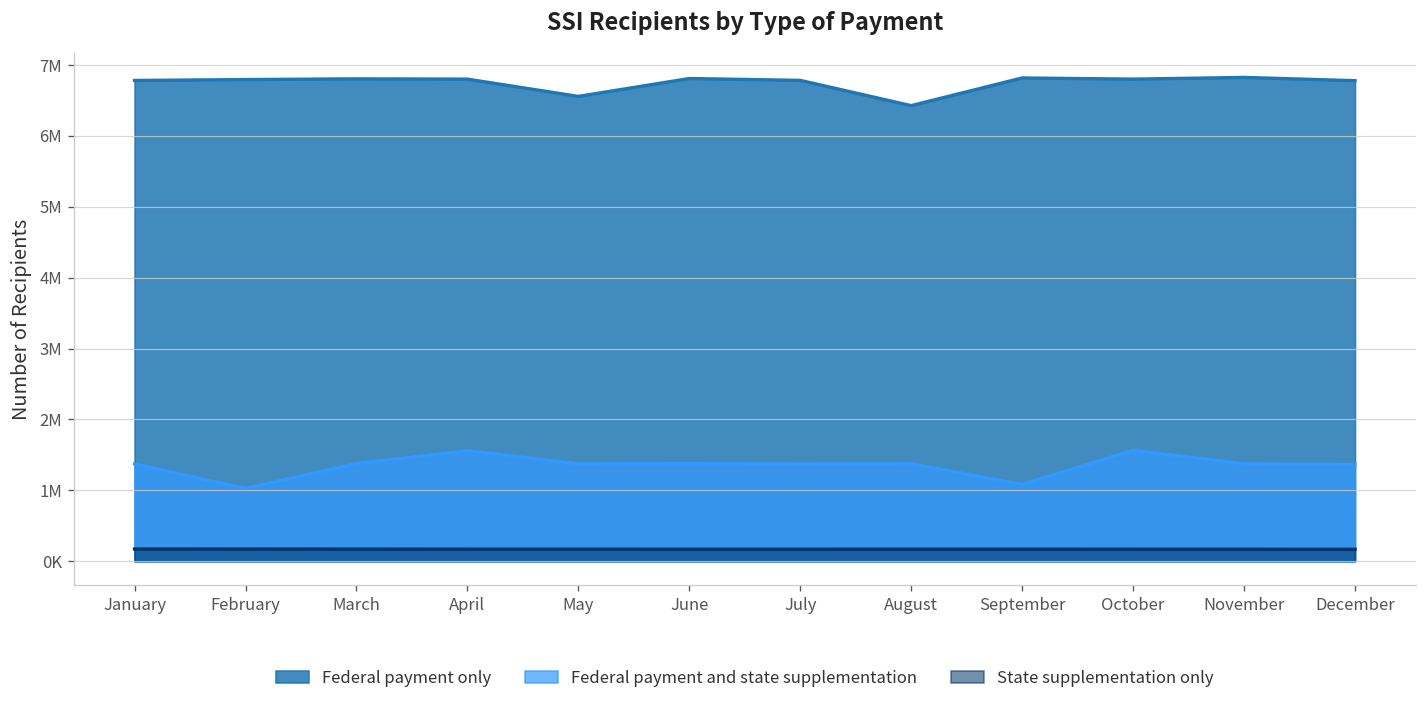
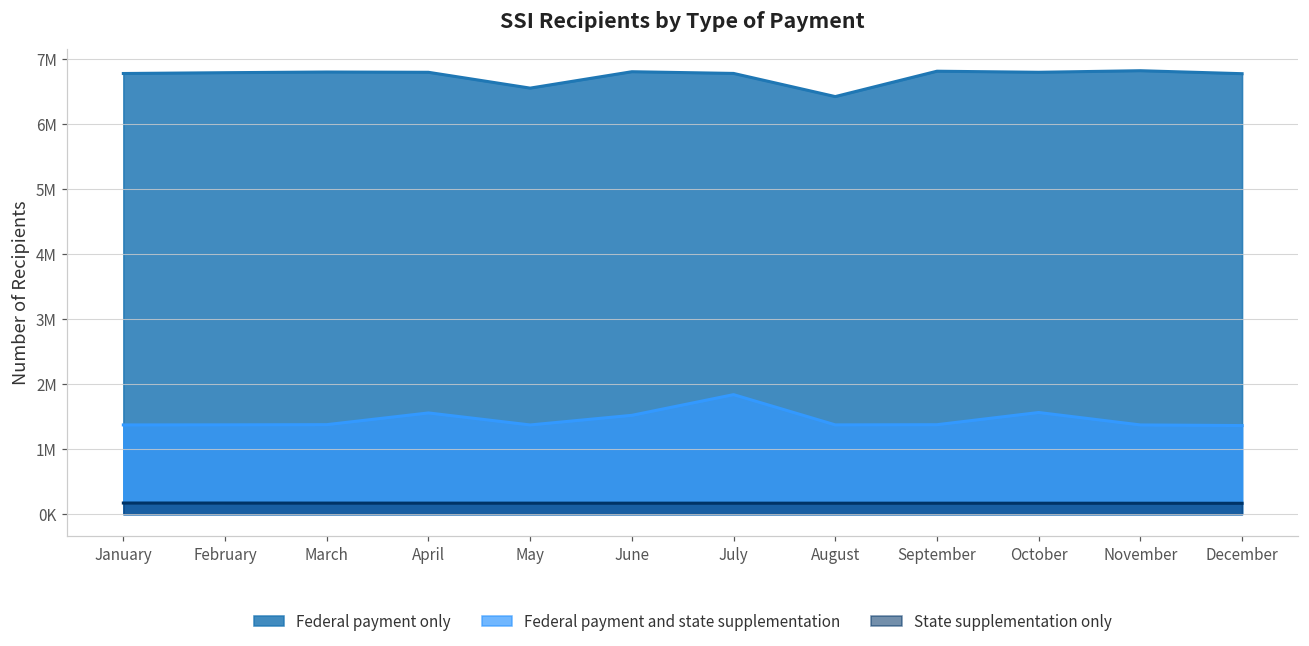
Federal payment and state supplementation, February: 1000000 -> 1400000
Federal payment and state supplementation, June: 1400000 -> 1500000
Federal payment and state supplementation, July: 1400000 -> 1800000
Federal payment and state supplementation, September: 1100000 -> 1400000
